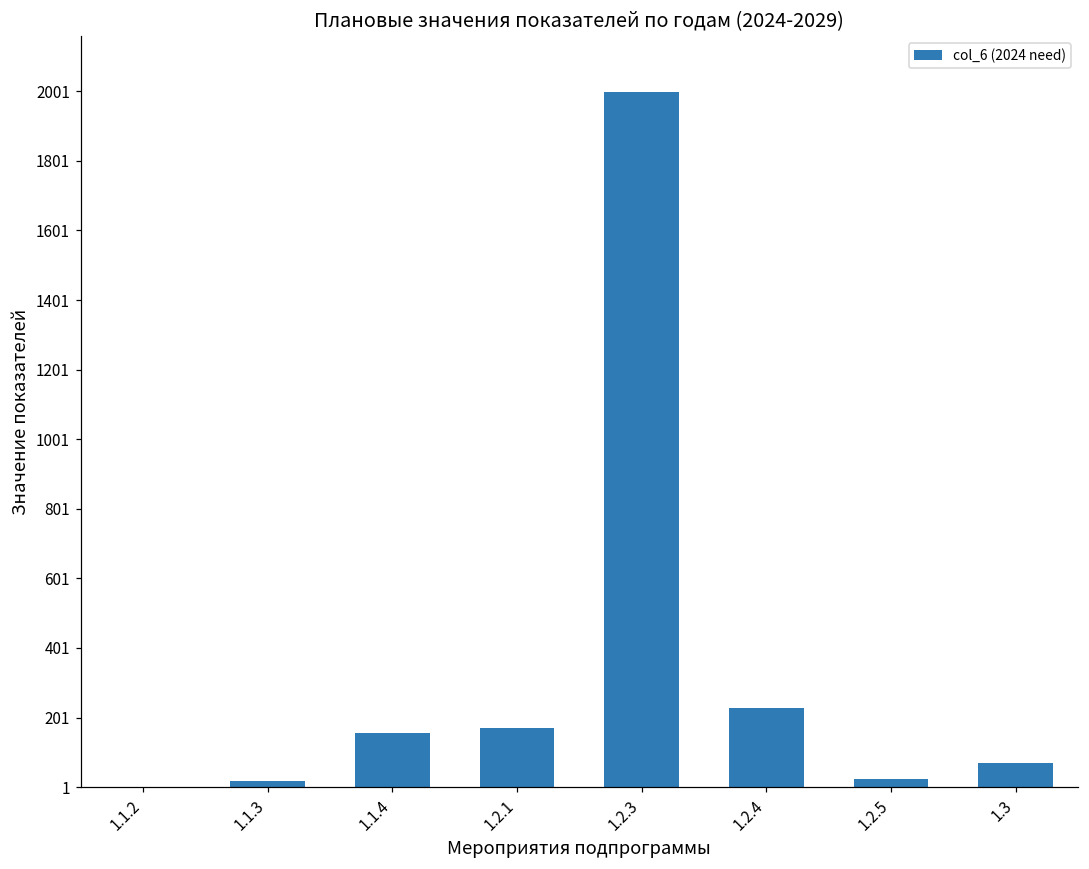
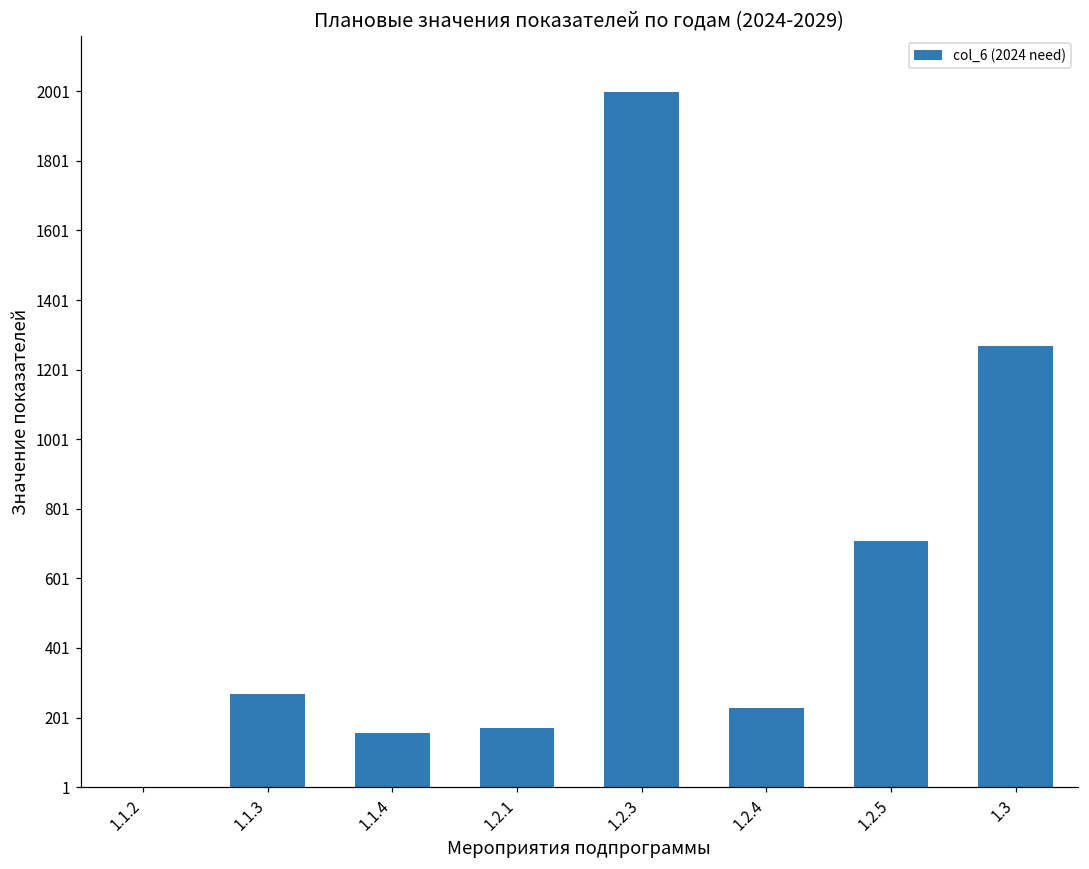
1.1.3: 20 -> 270
1.2.5: 30 -> 710
1.3: 70 -> 1270
